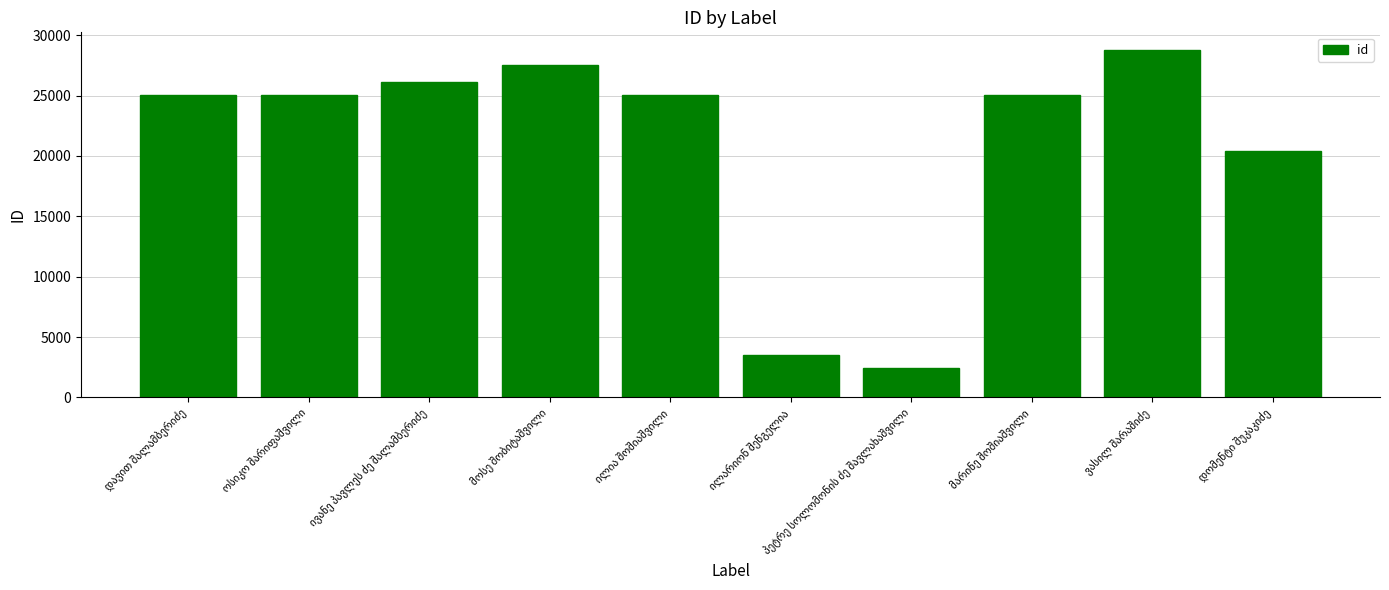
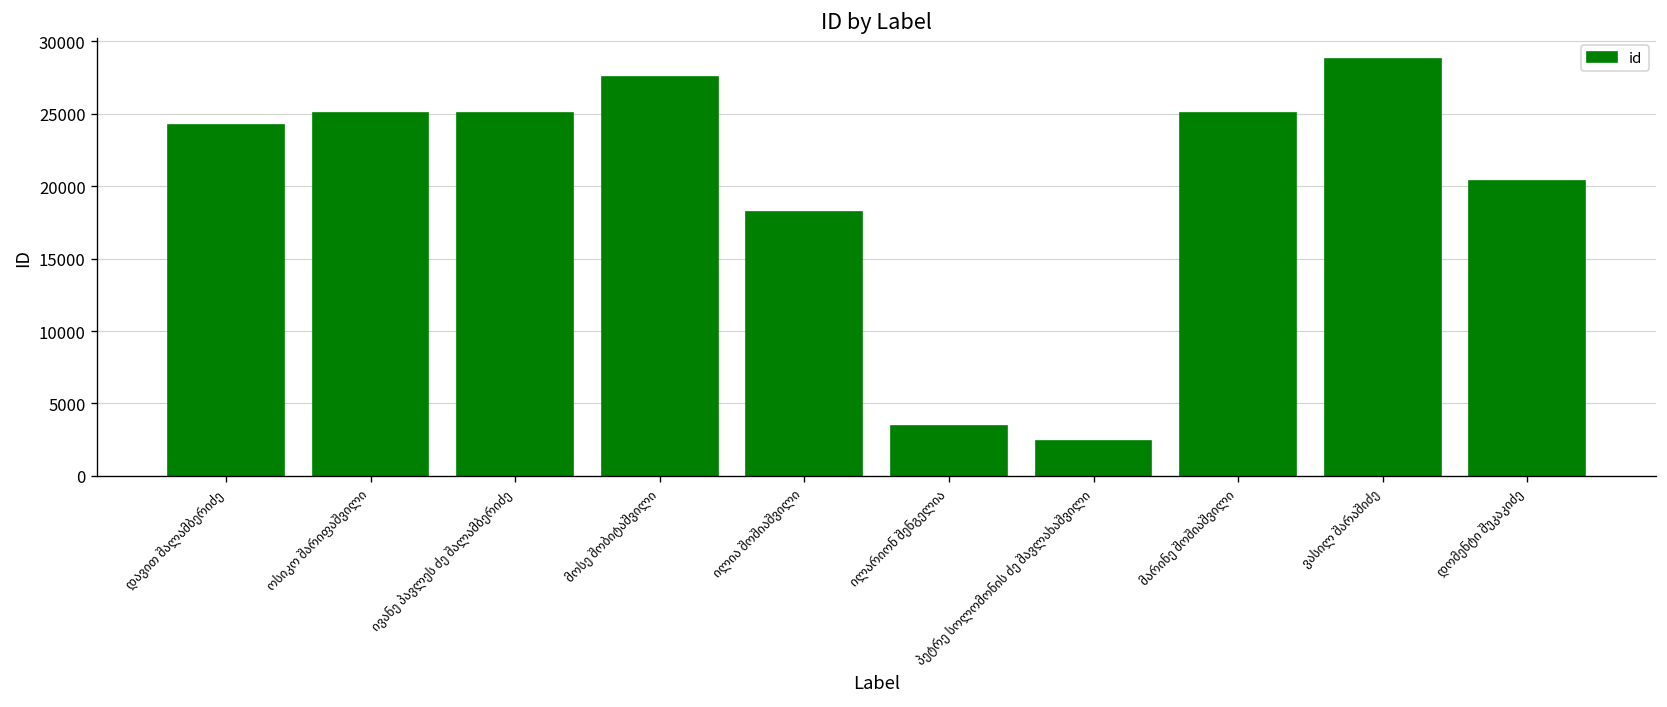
დავით შალამბერიძე: 25100 -> 24200
ივანე პავლეს ძე შალამბერიძე: 26100 -> 25100
ილია შოშიაშვილი: 25100 -> 18200
